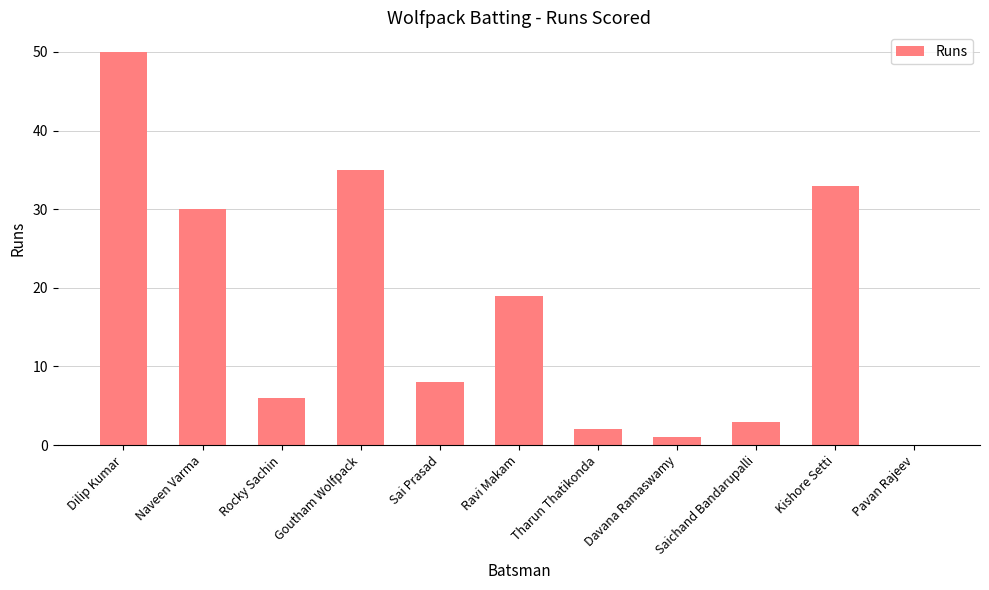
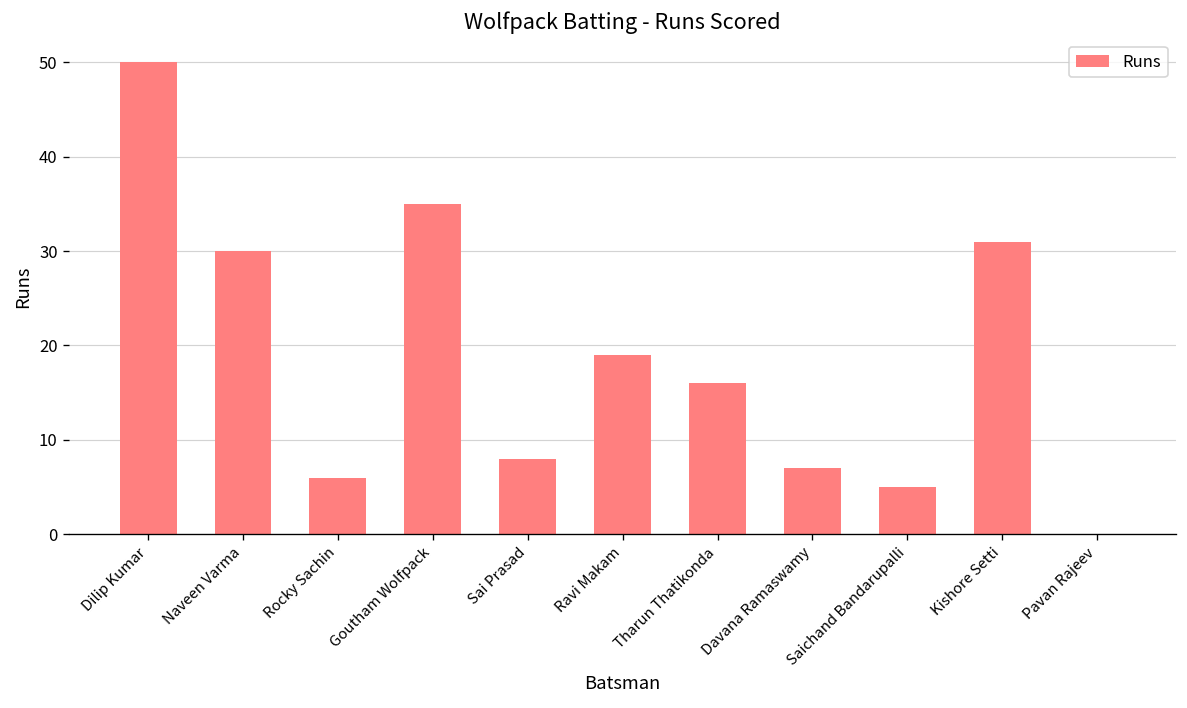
Tharun Thatikonda: 2 -> 16
Davana Ramaswamy: 1 -> 7
Saichand Bandarupalli: 3 -> 5
Kishore Setti: 33 -> 31
